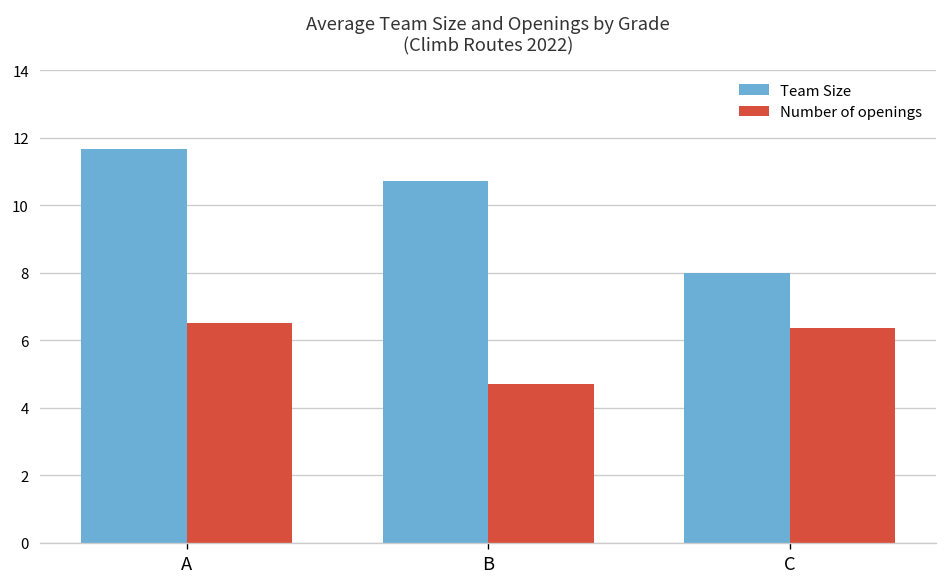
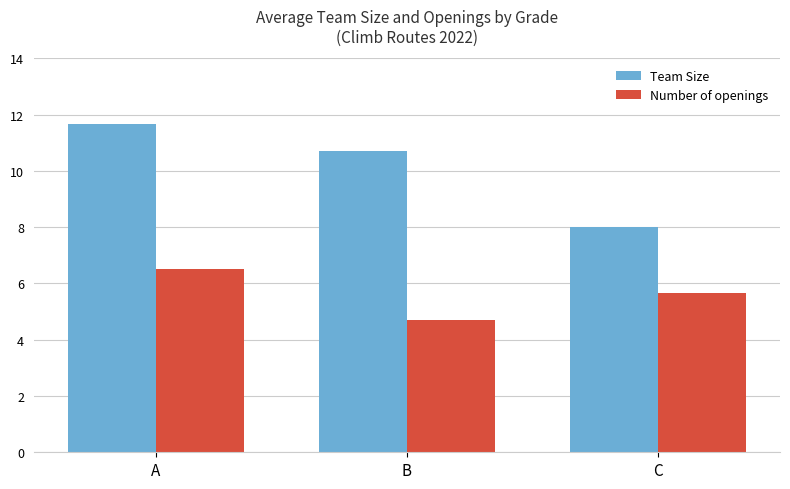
Number of openings, C: 6.4 -> 5.7
